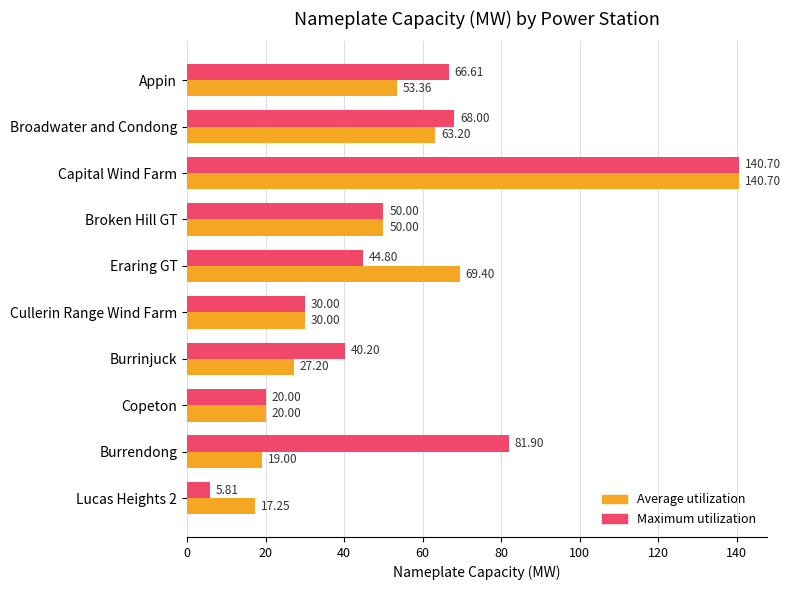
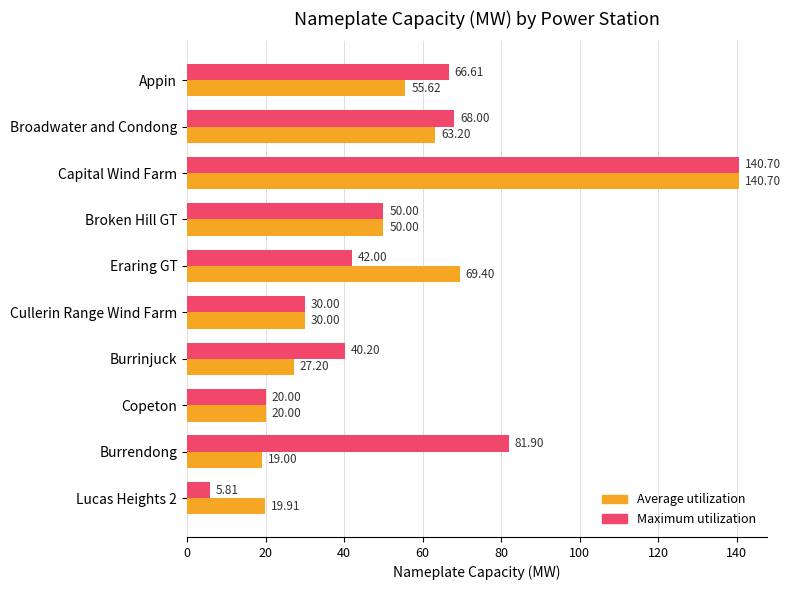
Average utilization, Appin: 53.36 -> 55.62
Maximum utilization, Eraring GT: 44.80 -> 42.00
Average utilization, Lucas Heights 2: 17.25 -> 19.91
